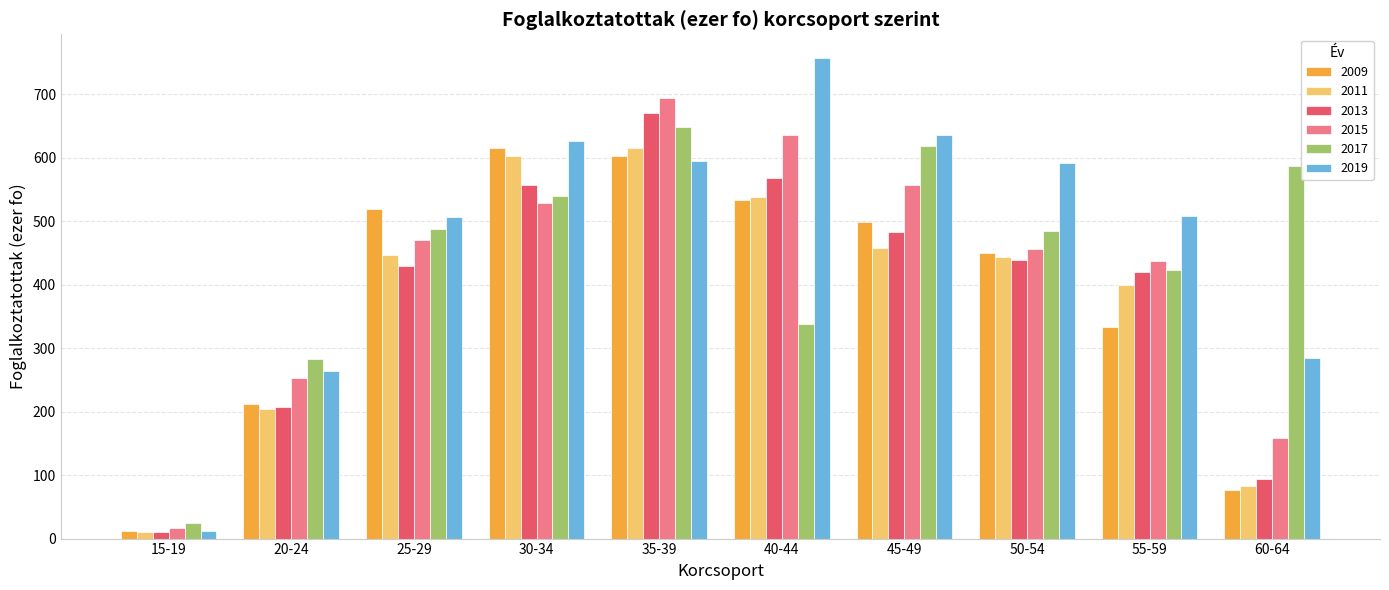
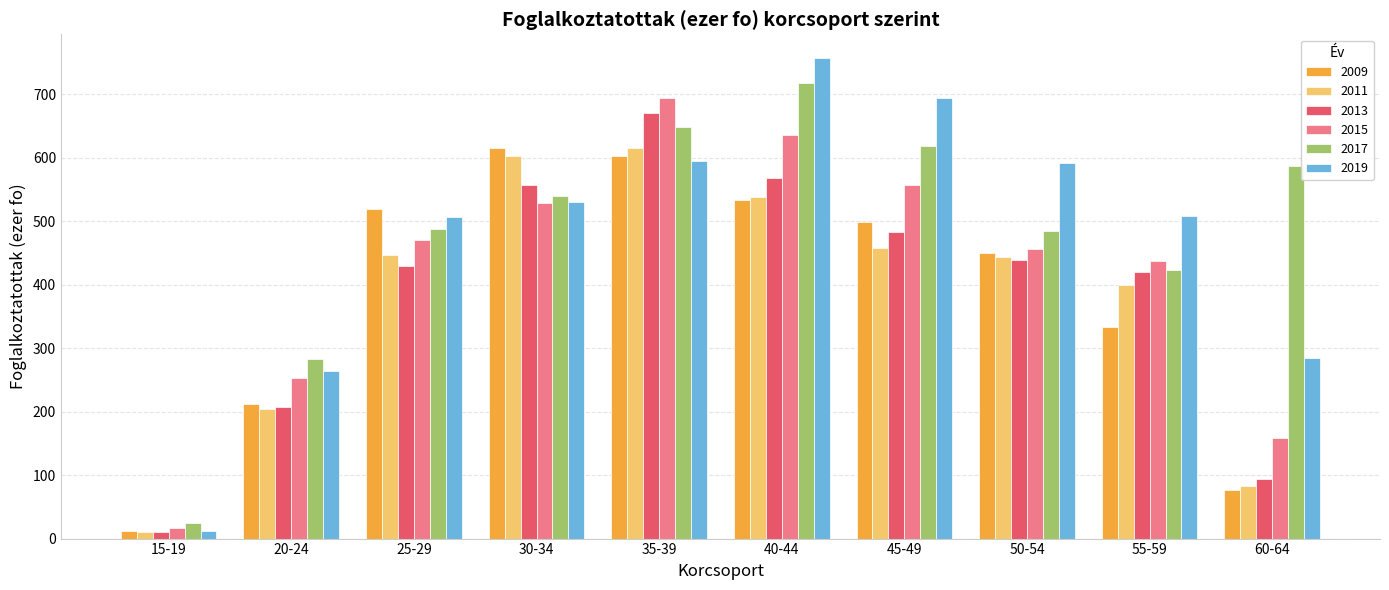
2019, 30-34: 630 -> 530
2017, 40-44: 340 -> 720
2019, 45-49: 640 -> 690
